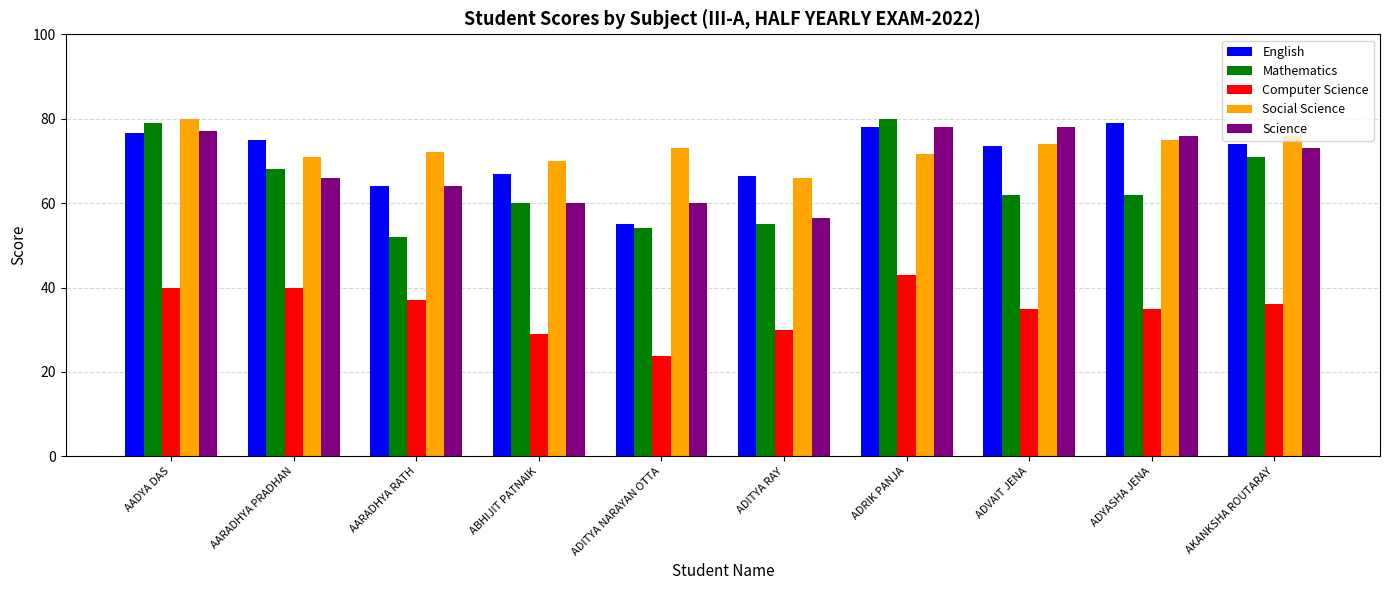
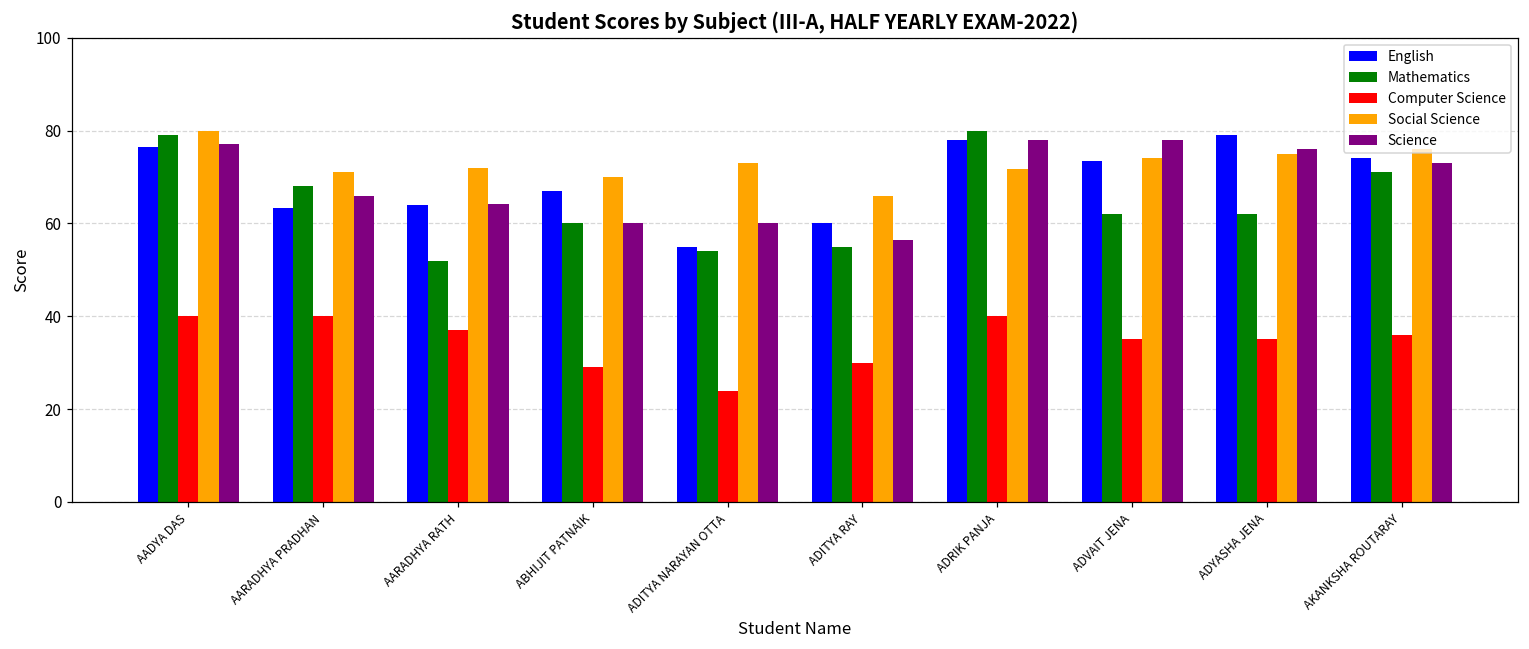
English, AARADHYA PRADHAN: 75 -> 63
English, ADITYA RAY: 67 -> 60
Computer Science, ADRIK PANJA: 43 -> 40
